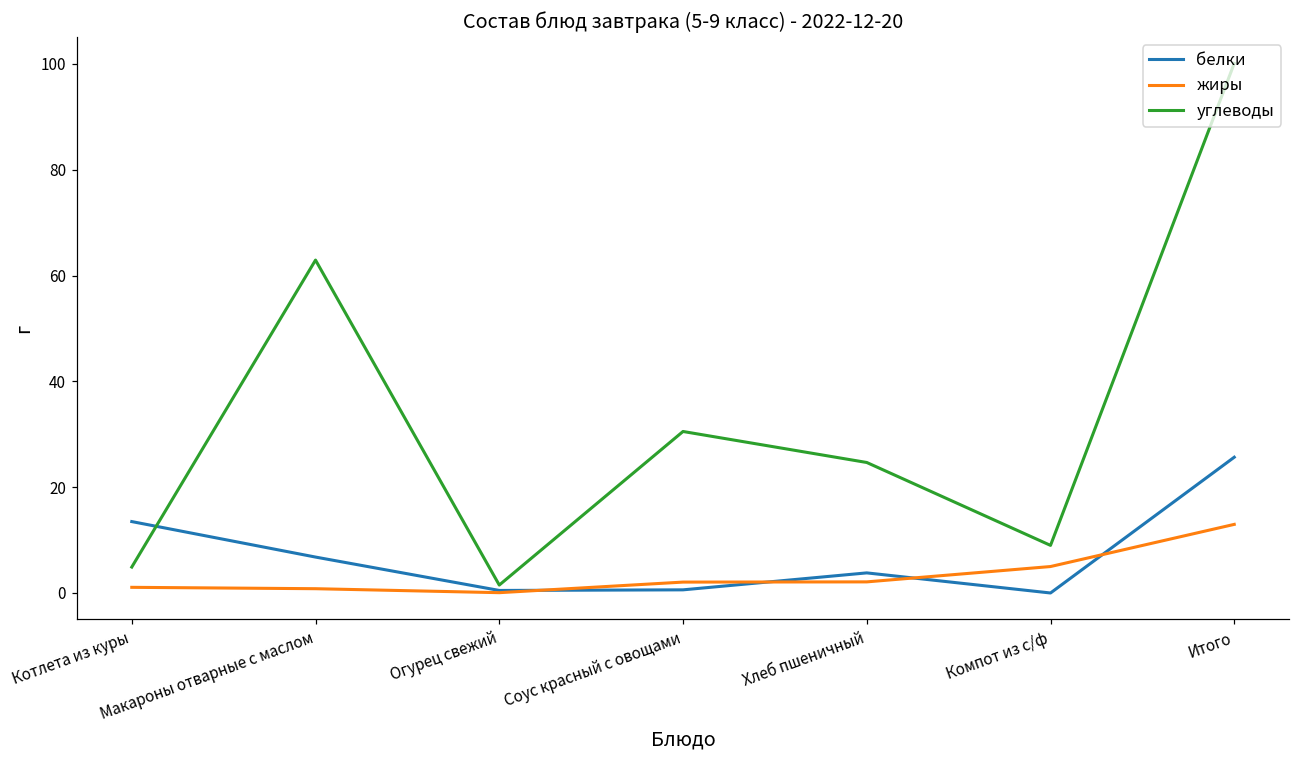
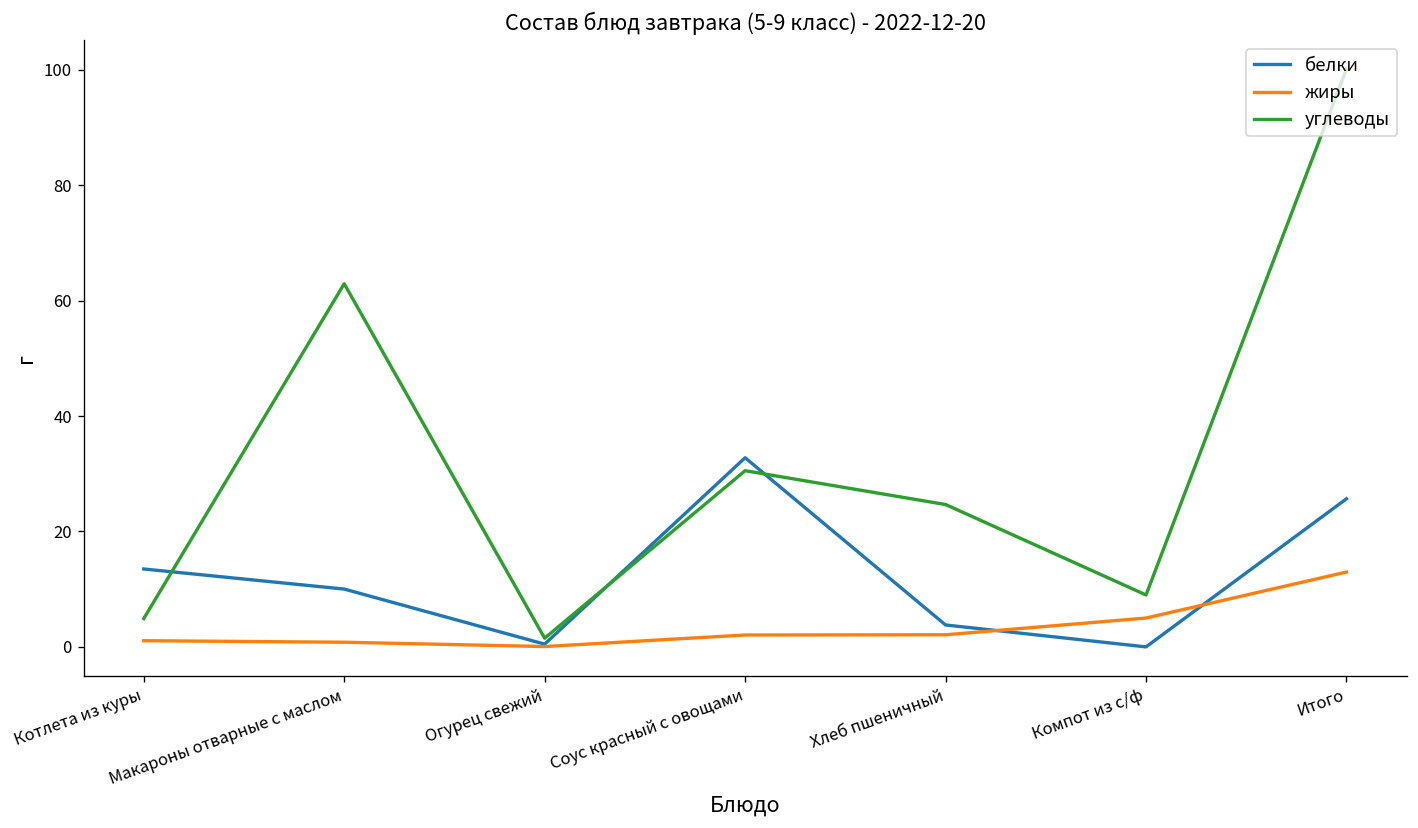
белки, Макароны отварные с маслом: 7 -> 10
белки, Соус красный с овощами: 1 -> 33
